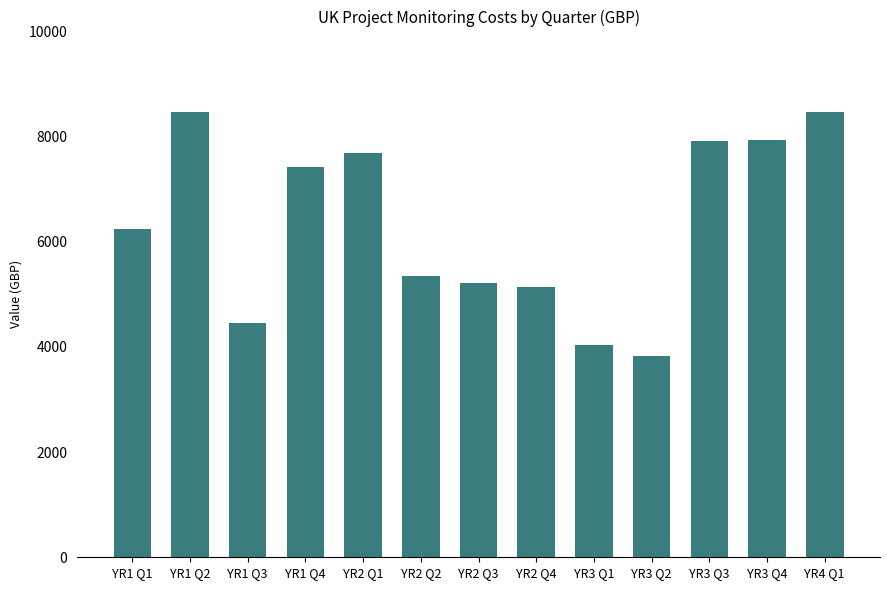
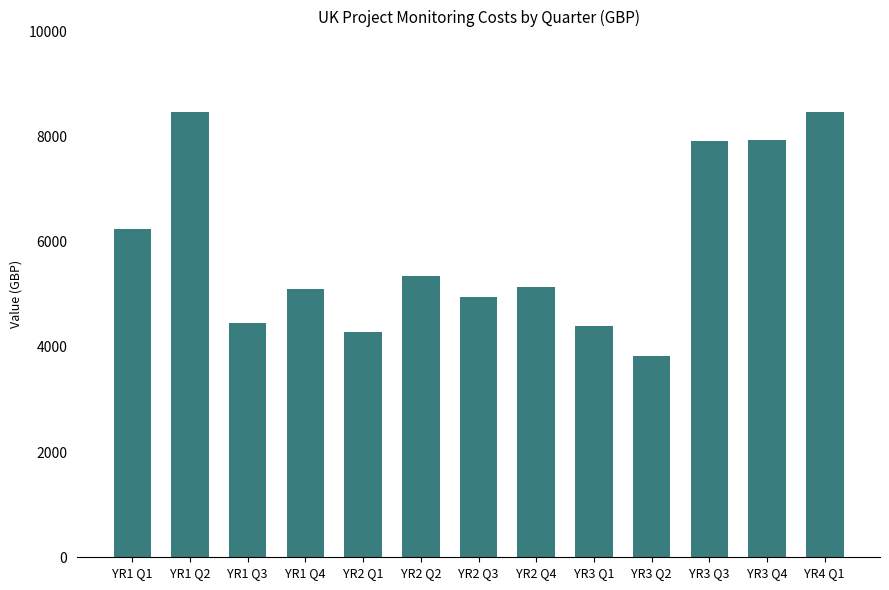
YR1 Q4: 7400 -> 5100
YR2 Q1: 7700 -> 4300
YR2 Q3: 5200 -> 4900
YR3 Q1: 4000 -> 4400
